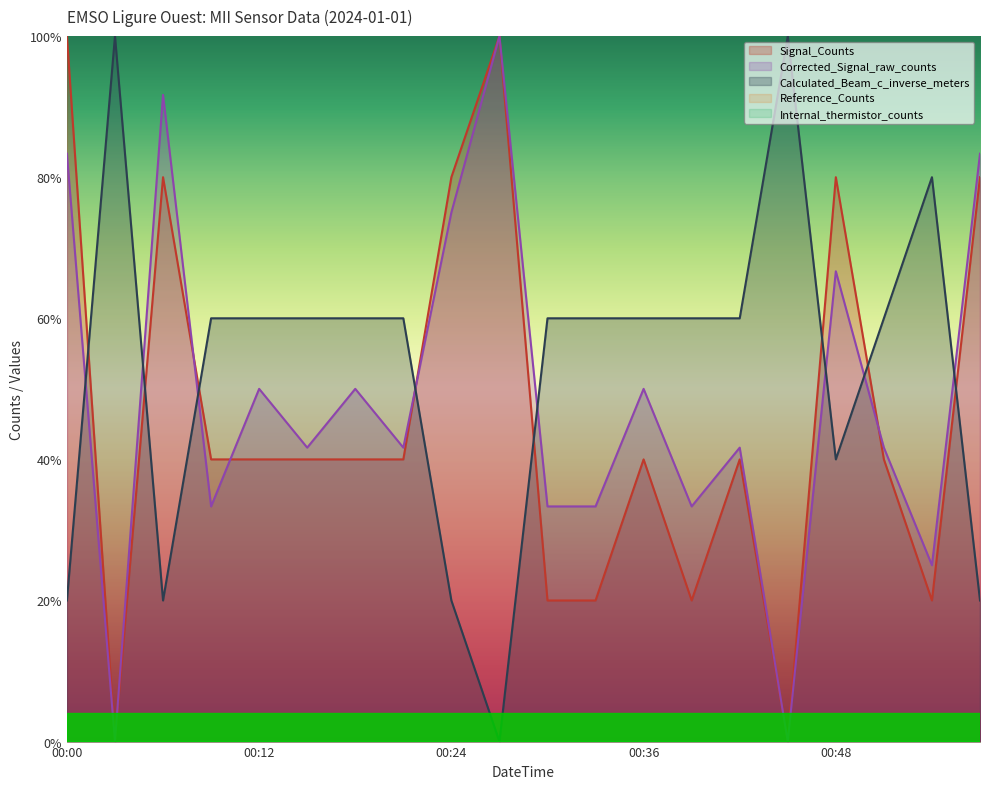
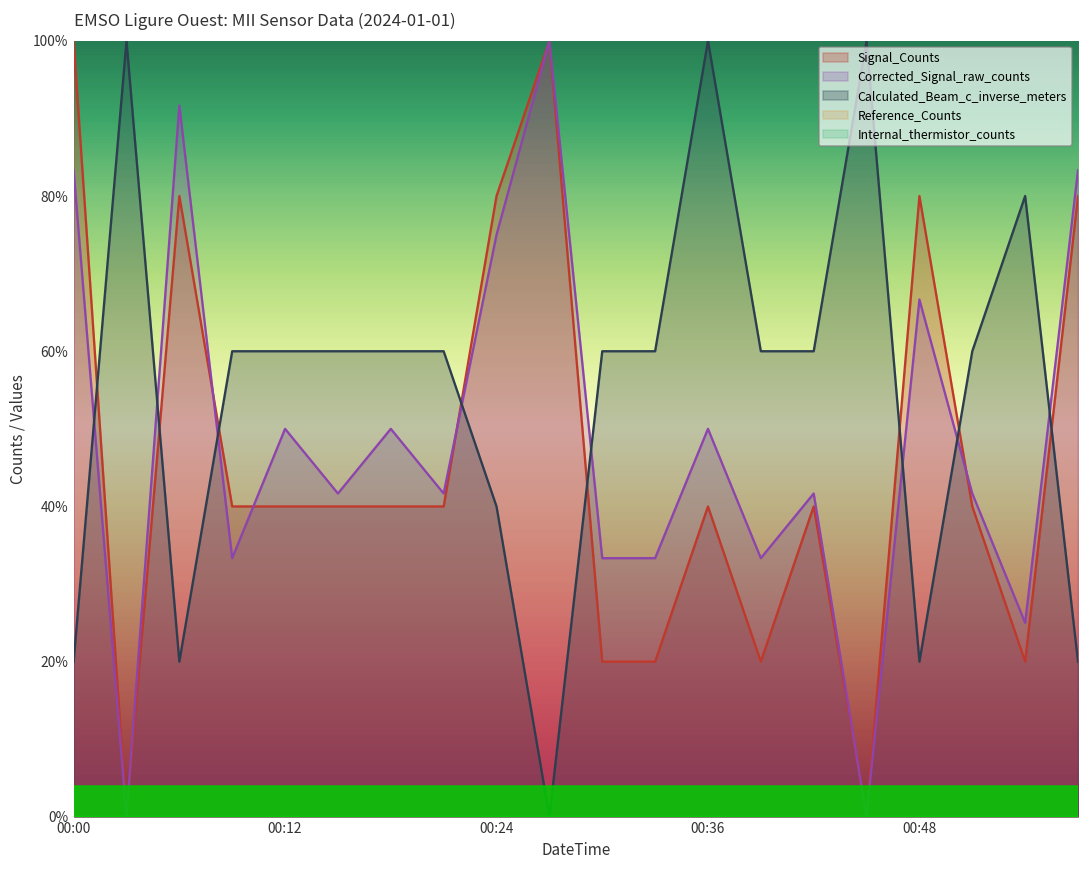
Calculated_Beam_c_inverse_meters, 00:24: 20% -> 40%
Calculated_Beam_c_inverse_meters, 00:36: 60% -> 100%
Calculated_Beam_c_inverse_meters, 00:48: 40% -> 20%
